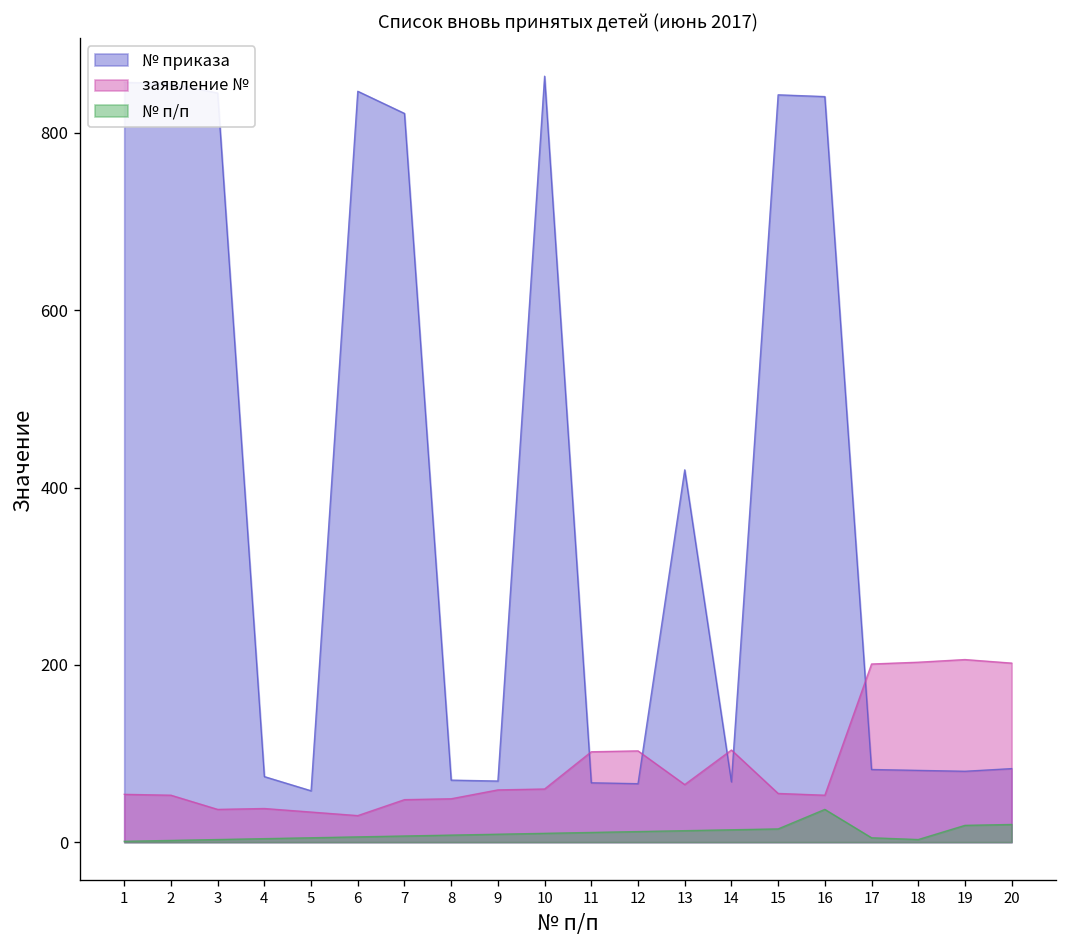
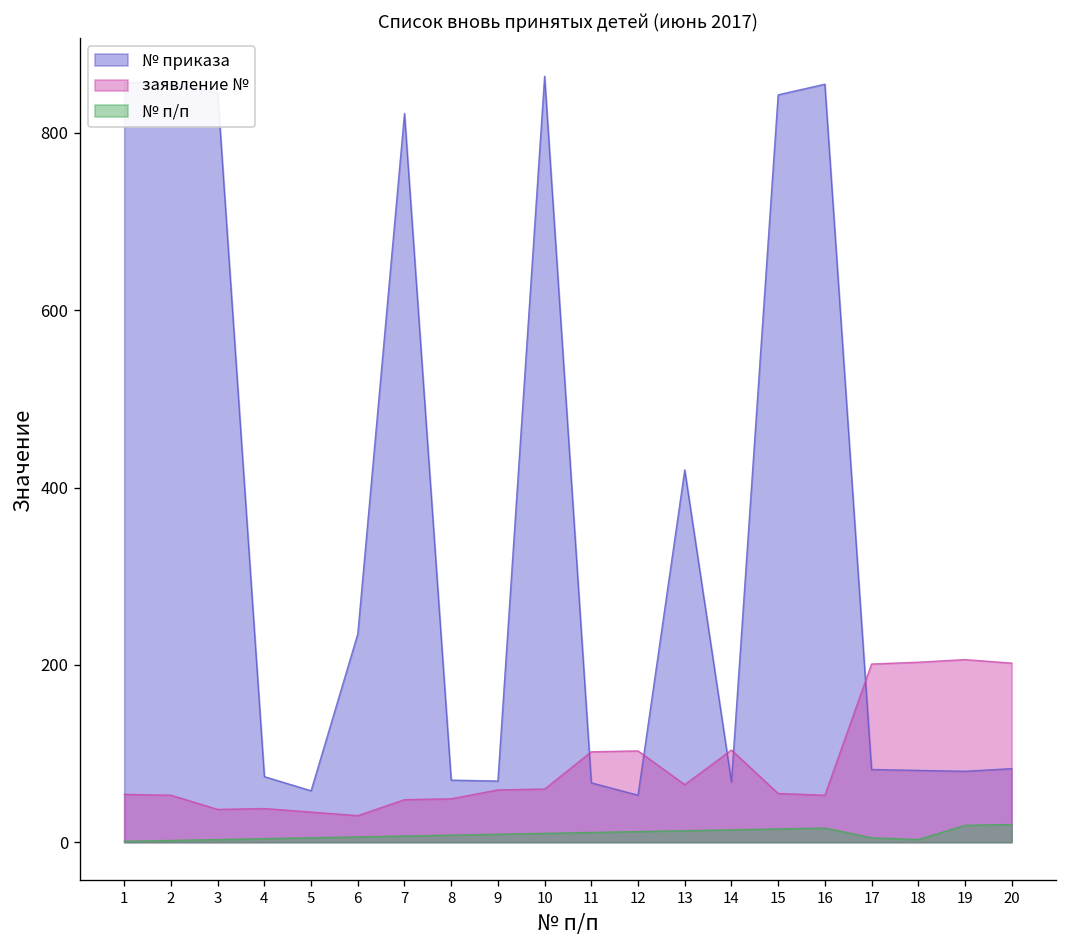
№ приказа, 6: 850 -> 240
№ приказа, 12: 70 -> 50
№ приказа, 16: 840 -> 860
№ п/п, 16: 40 -> 20
